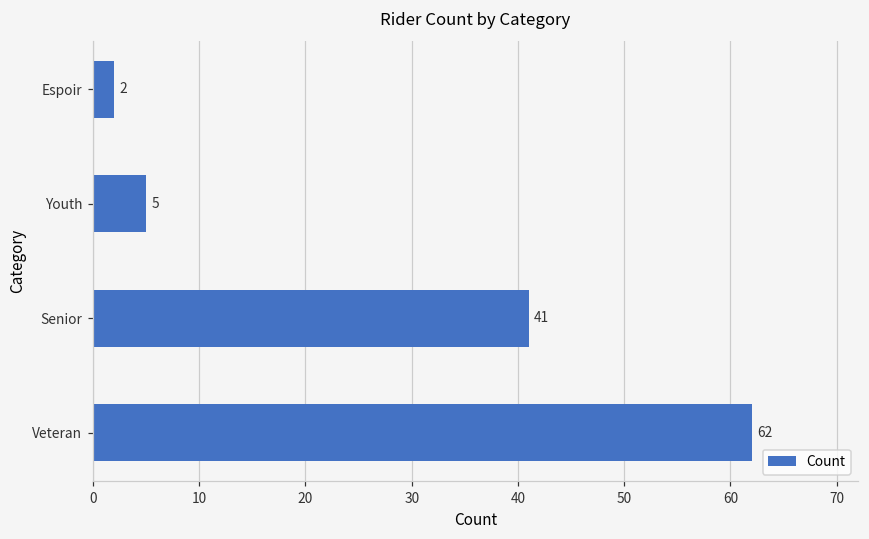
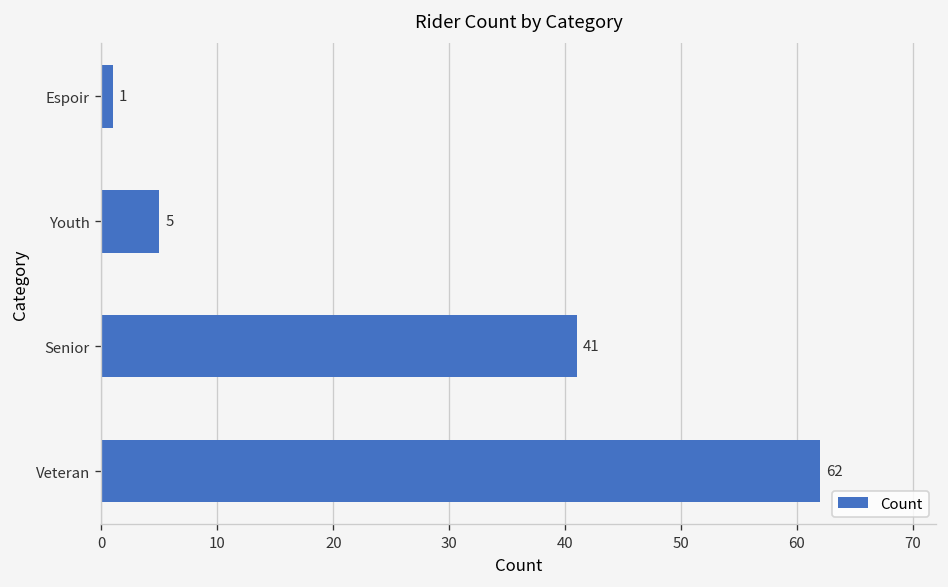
Espoir: 2 -> 1
